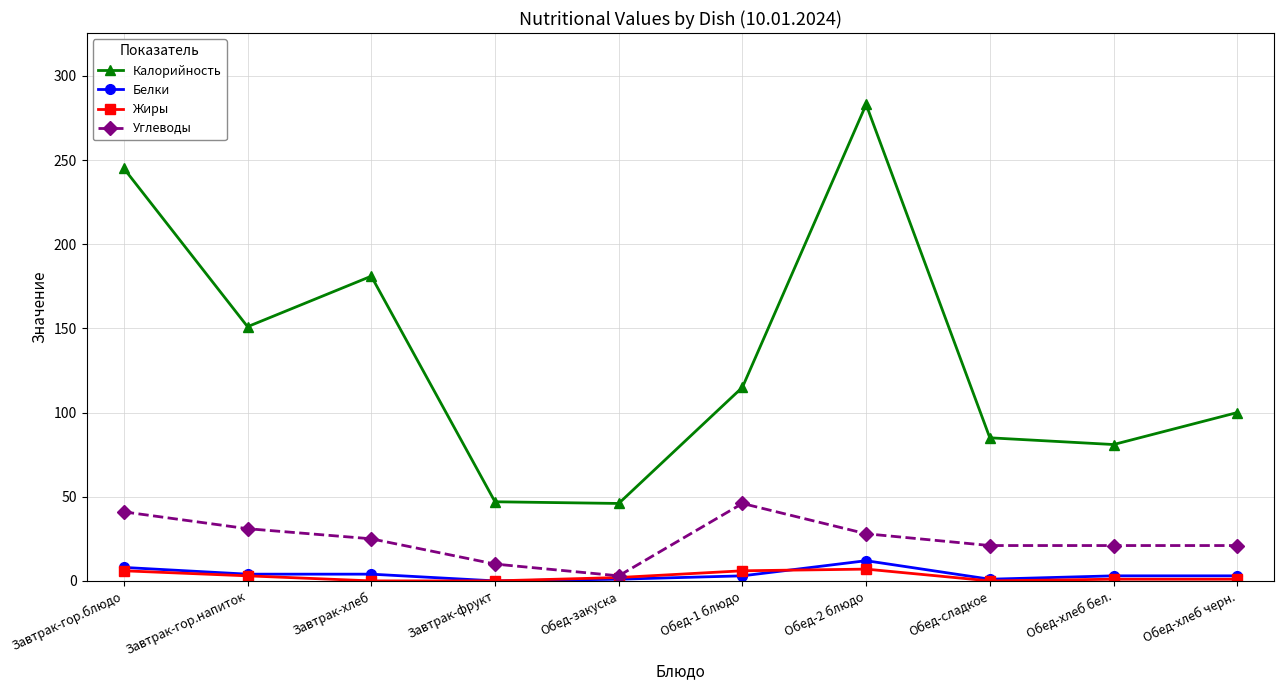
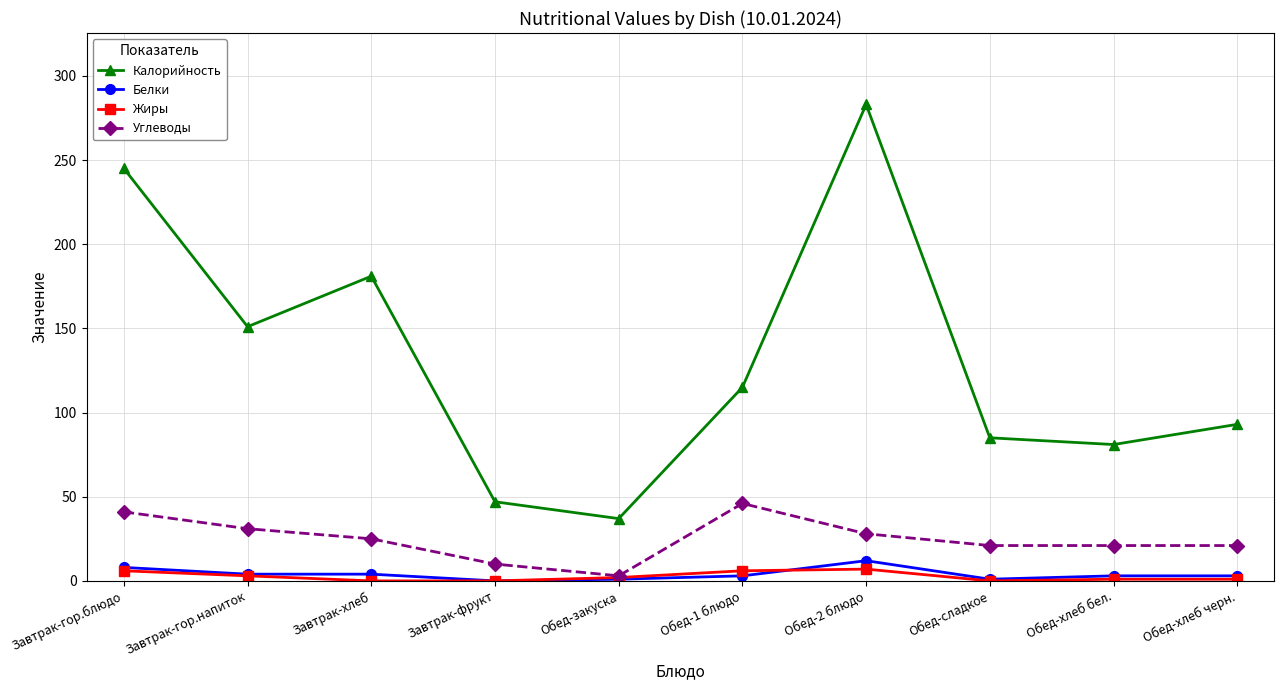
Калорийность, Обед-закуска: 46 -> 37
Калорийность, Обед-хлеб черн.: 100 -> 93
